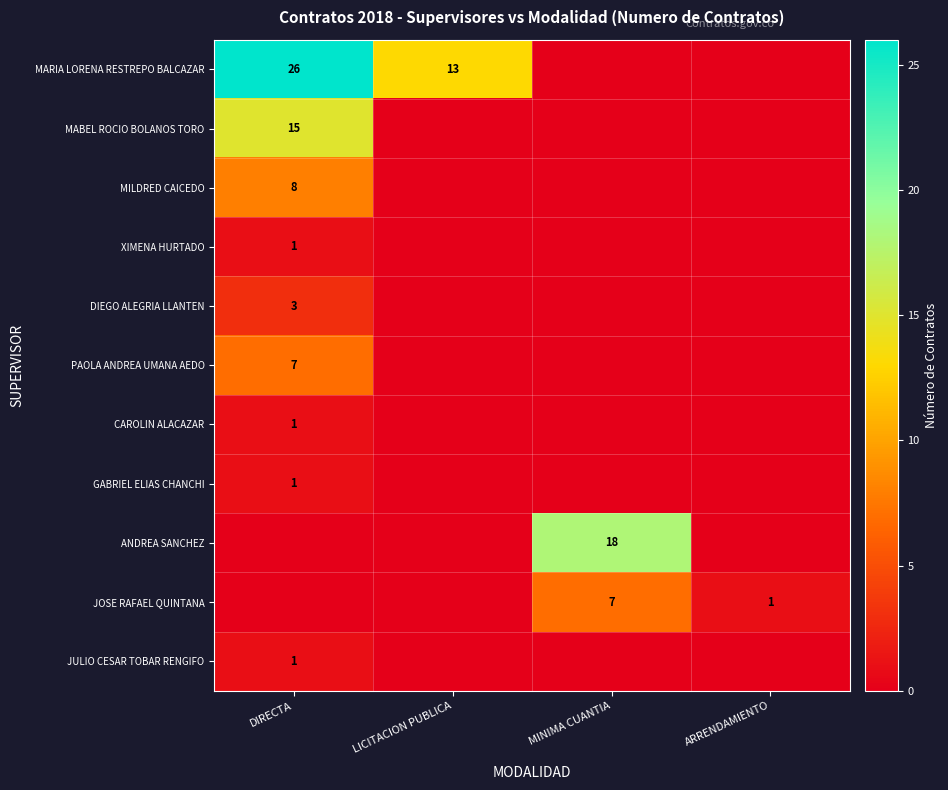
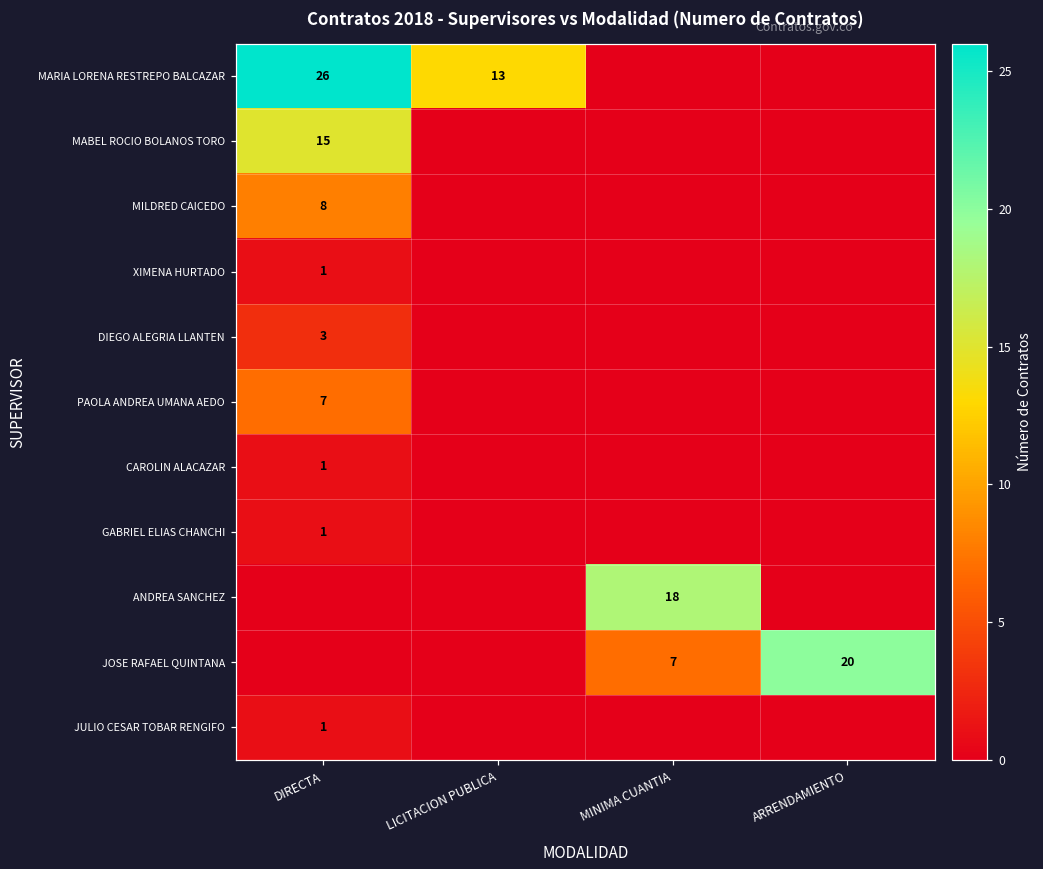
JOSE RAFAEL QUINTANA, ARRENDAMIENTO: 1 -> 20
